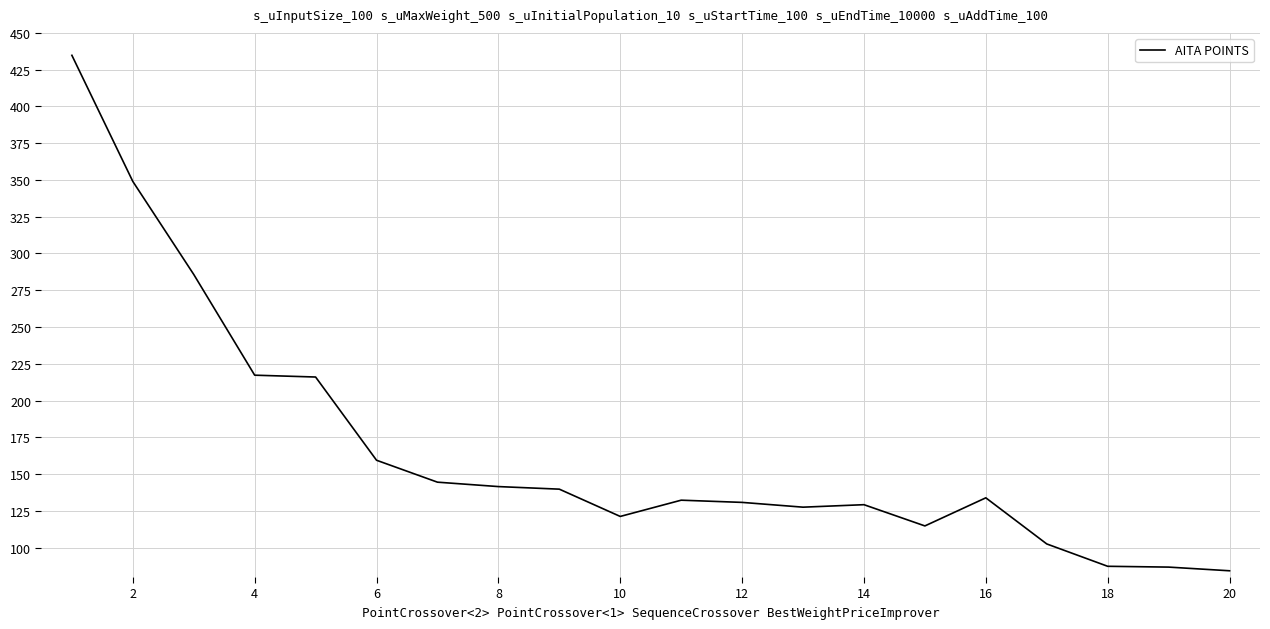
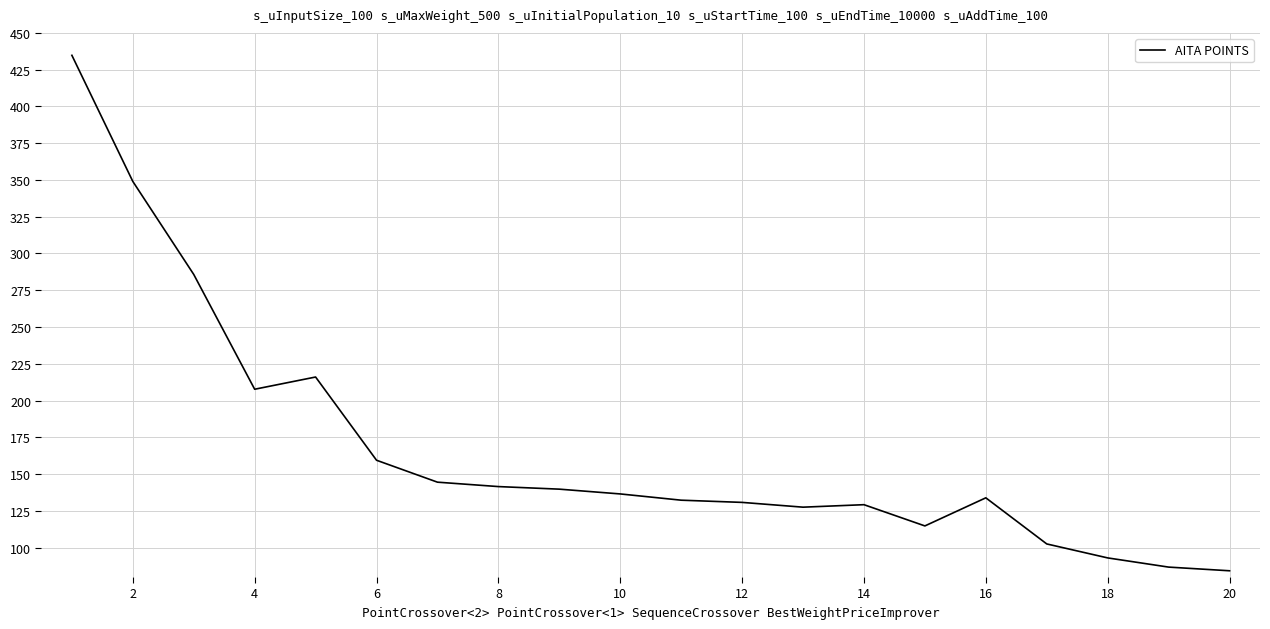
4: 217 -> 208
10: 121 -> 137
18: 87 -> 93
